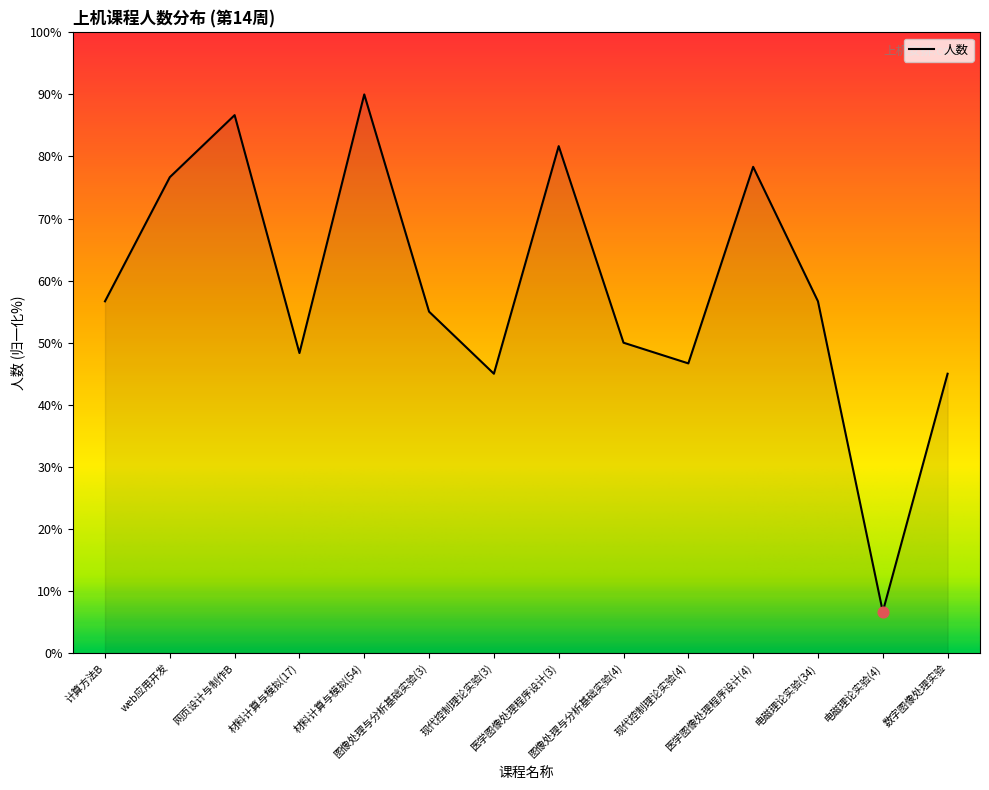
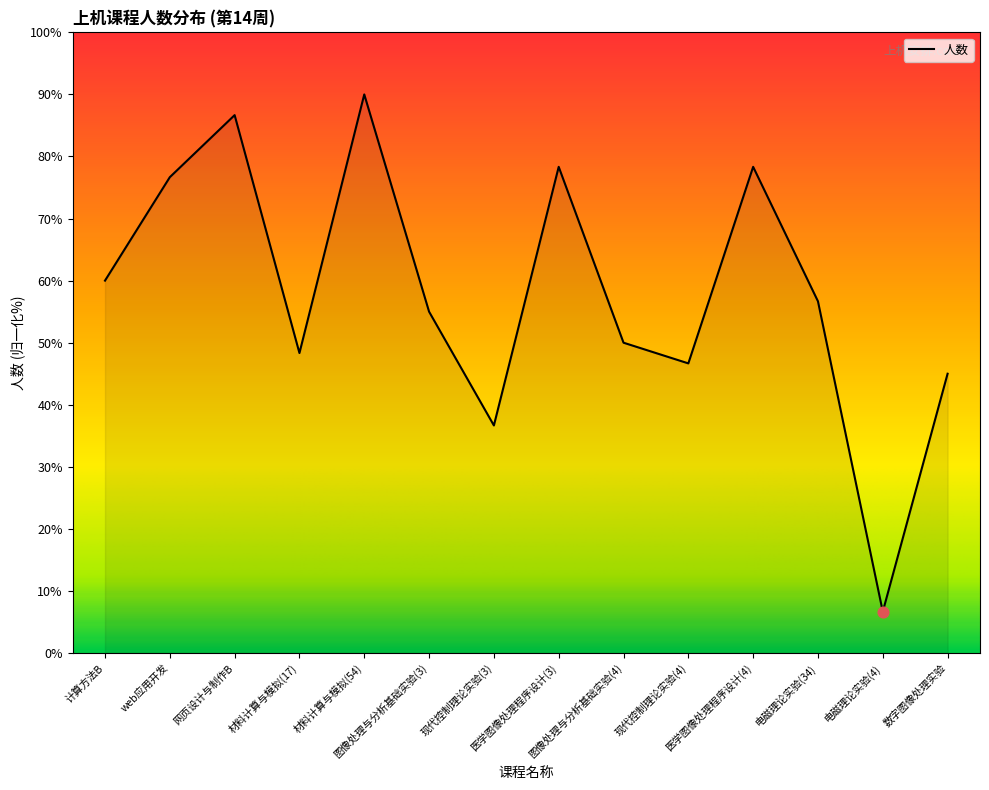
人数, 计算方法B: 57% -> 60%
人数, 现代控制理论实验(3): 45% -> 37%
人数, 医学图像处理程序设计(3): 82% -> 78%
